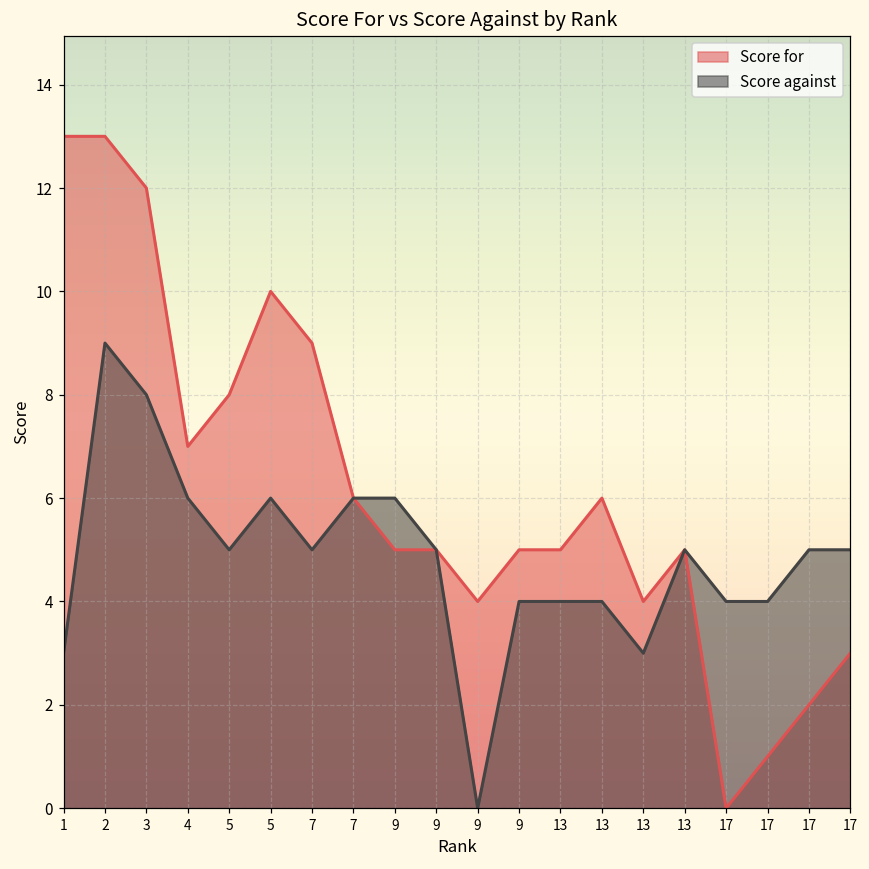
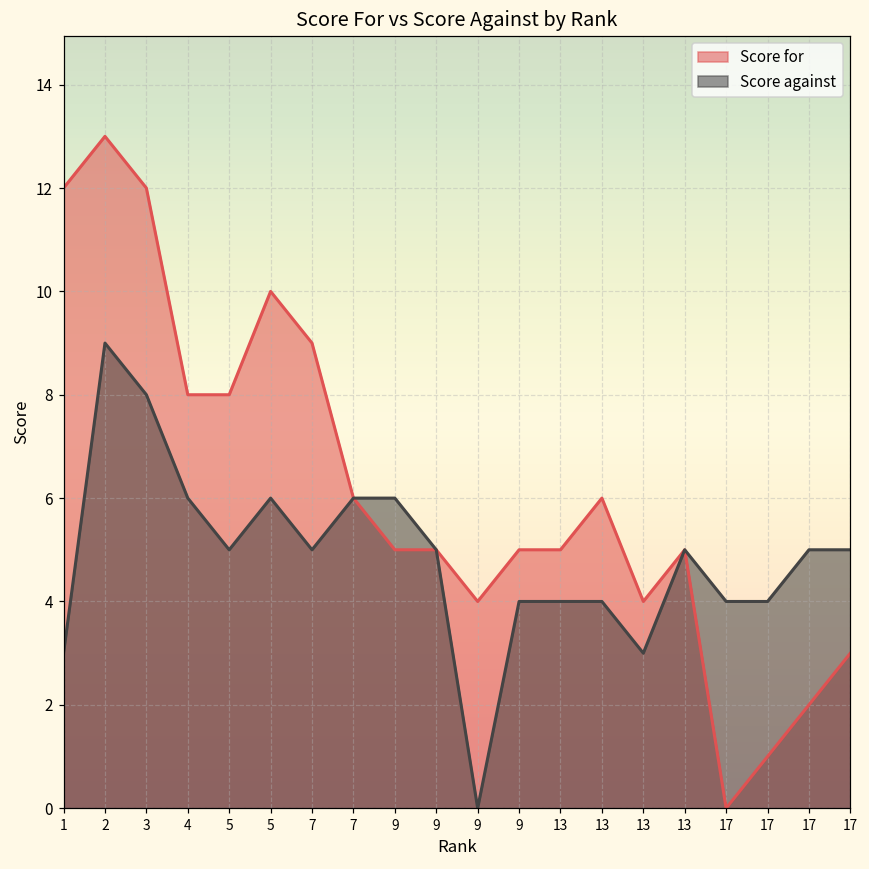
Score for, 1: 13 -> 12
Score for, 4: 7 -> 8
